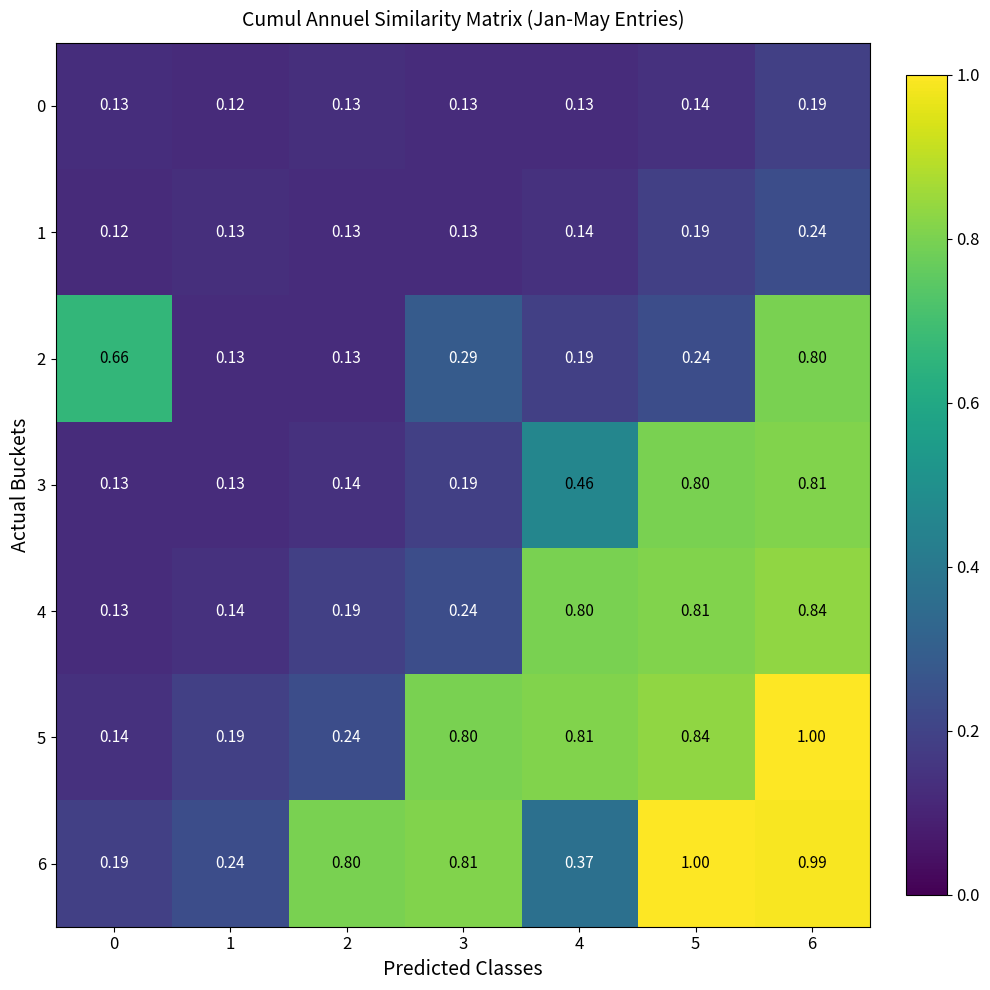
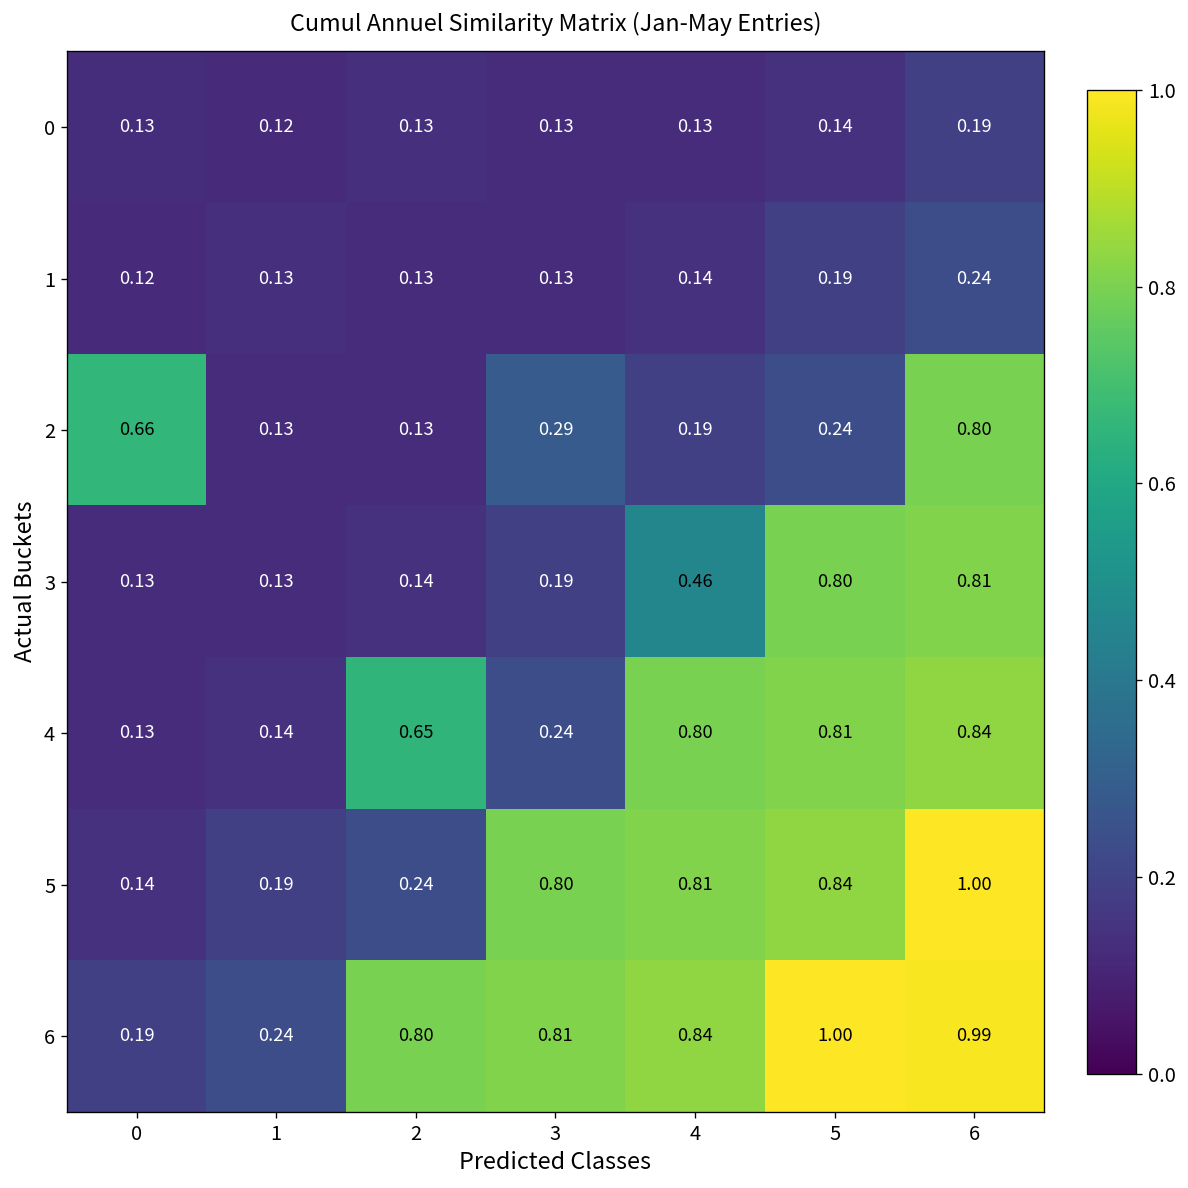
4, 2: 0.19 -> 0.65
6, 4: 0.37 -> 0.84
